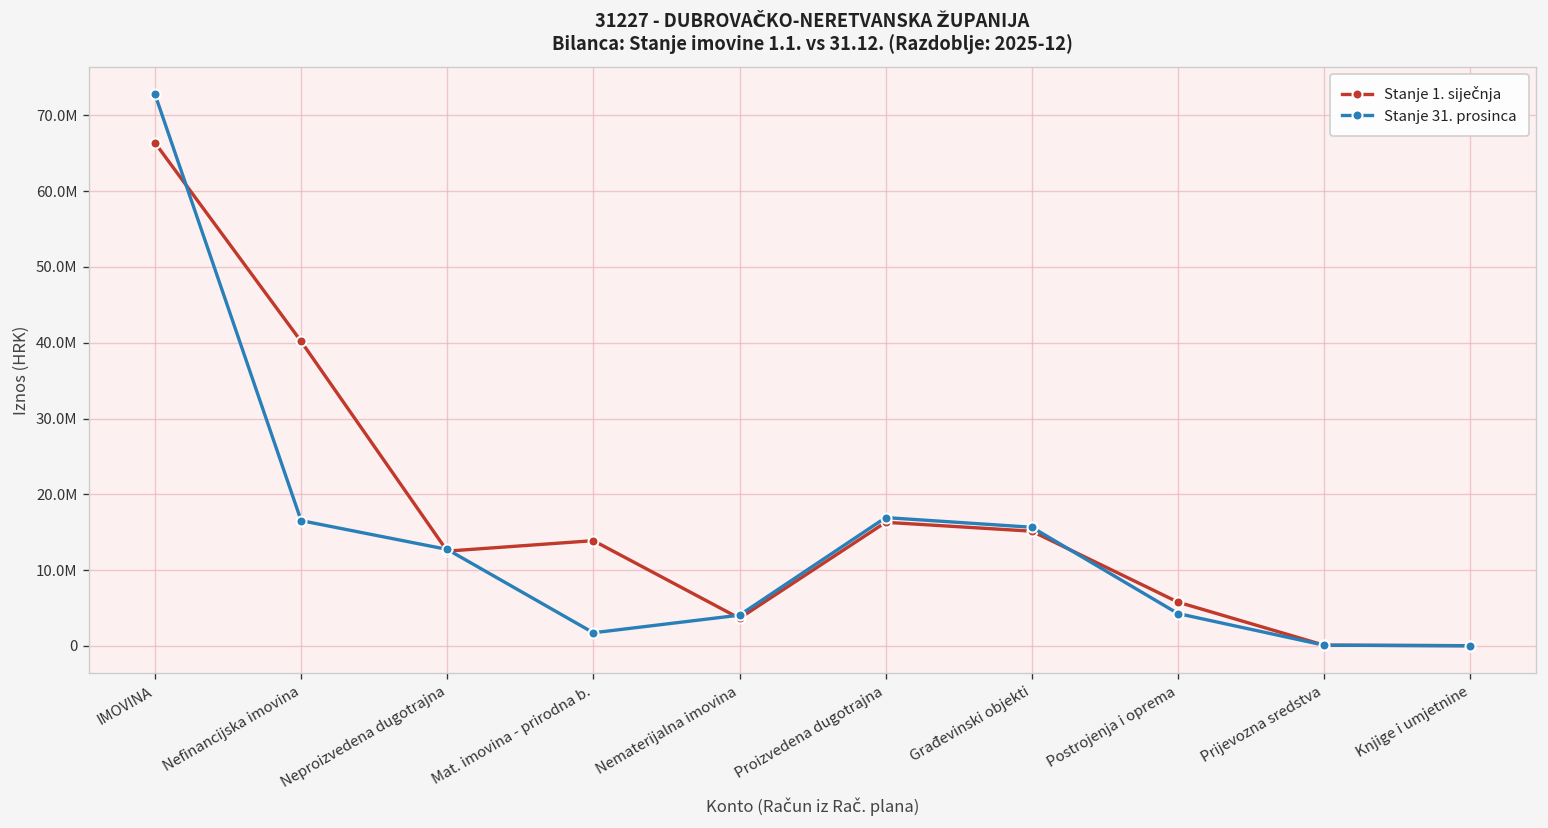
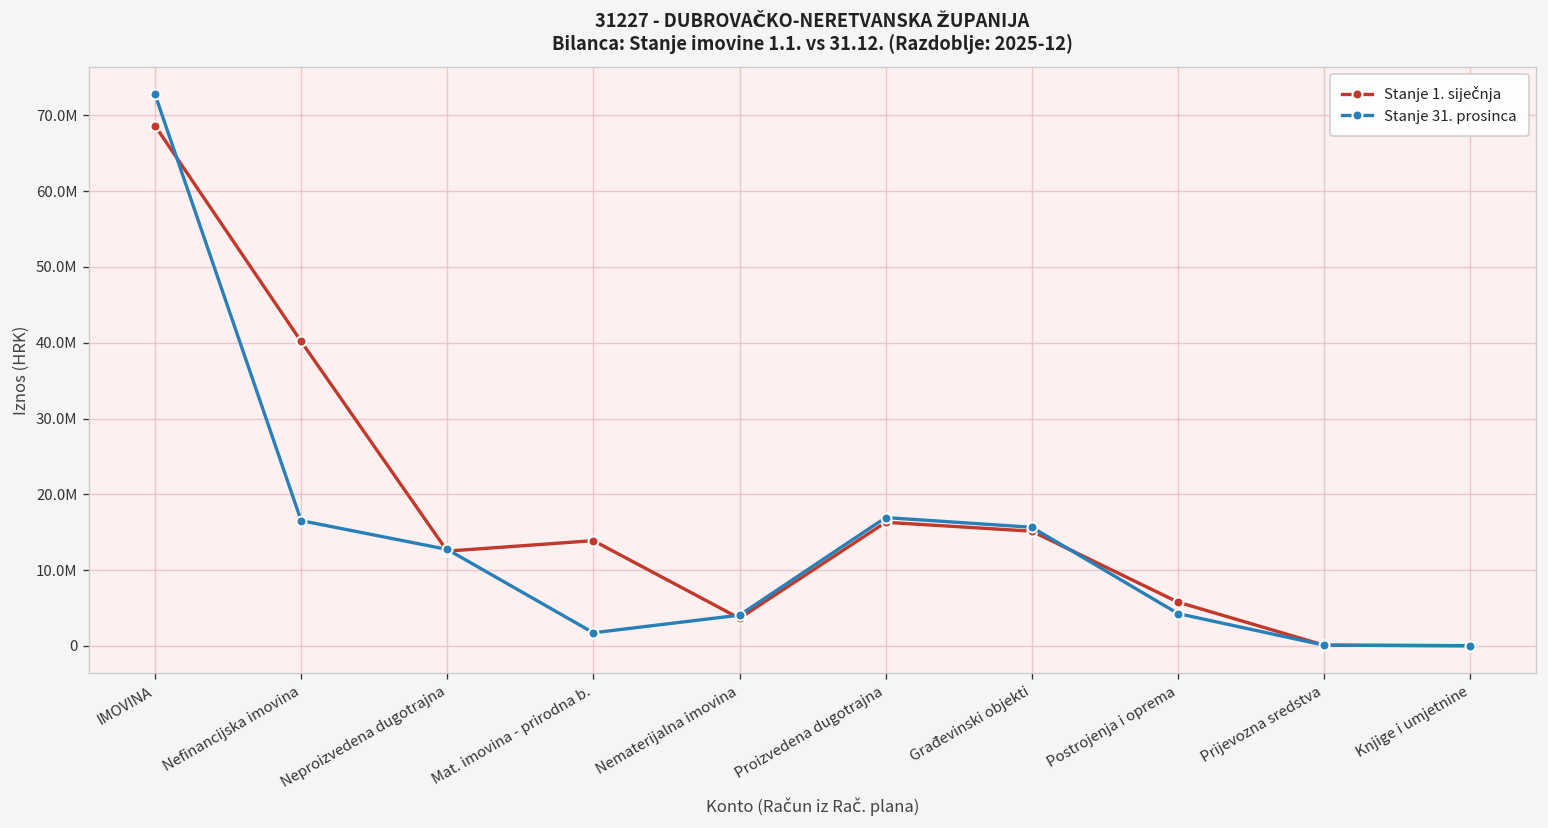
Stanje 1. siječnja, IMOVINA: 66000000 -> 69000000
